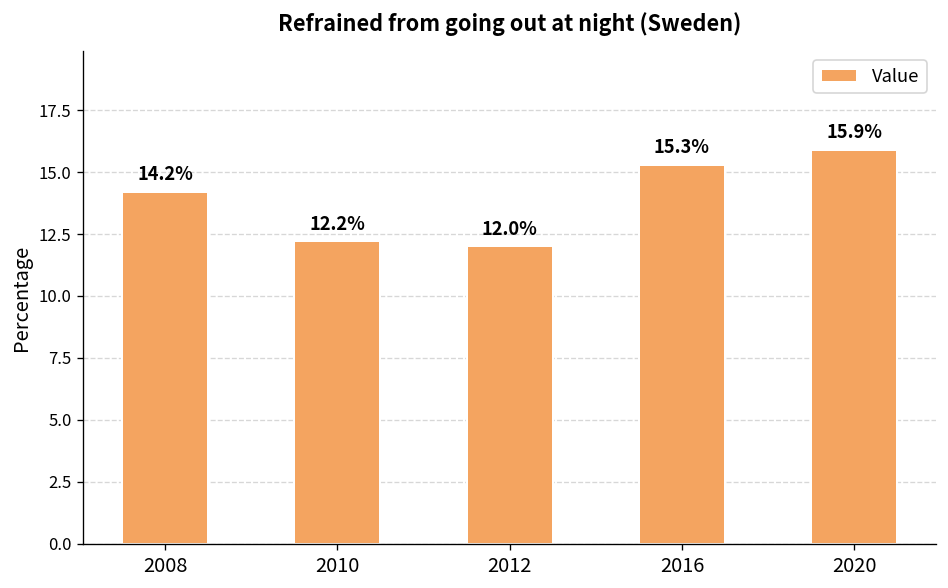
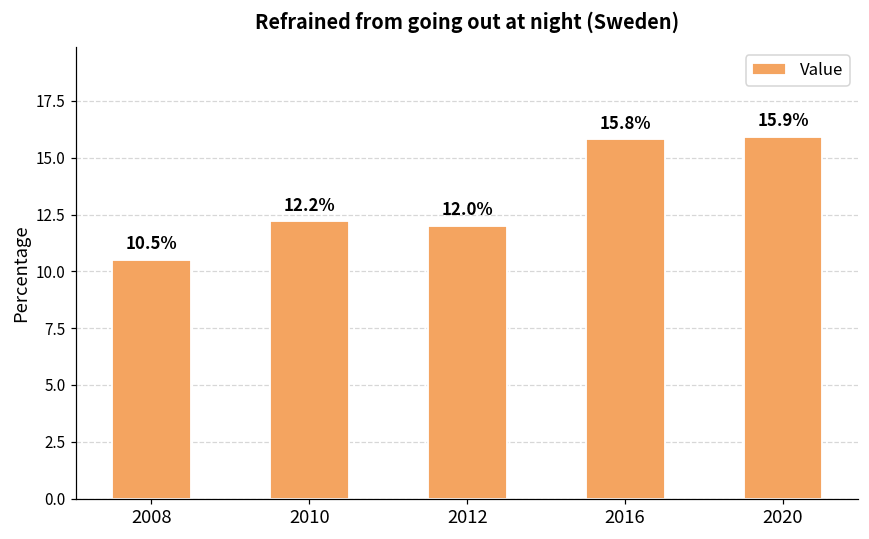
2008: 14.2% -> 10.5%
2016: 15.3% -> 15.8%
